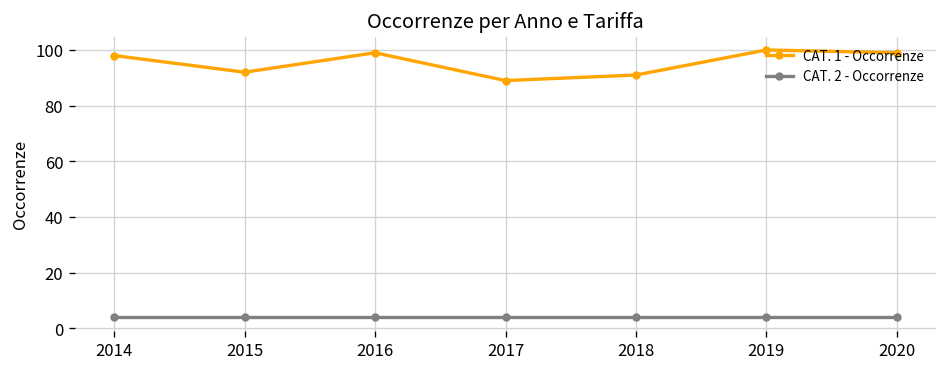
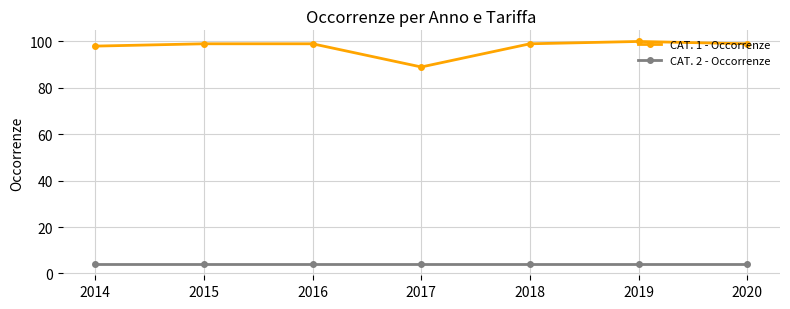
CAT. 1 - Occorrenze, 2015: 92 -> 99
CAT. 1 - Occorrenze, 2018: 91 -> 99
